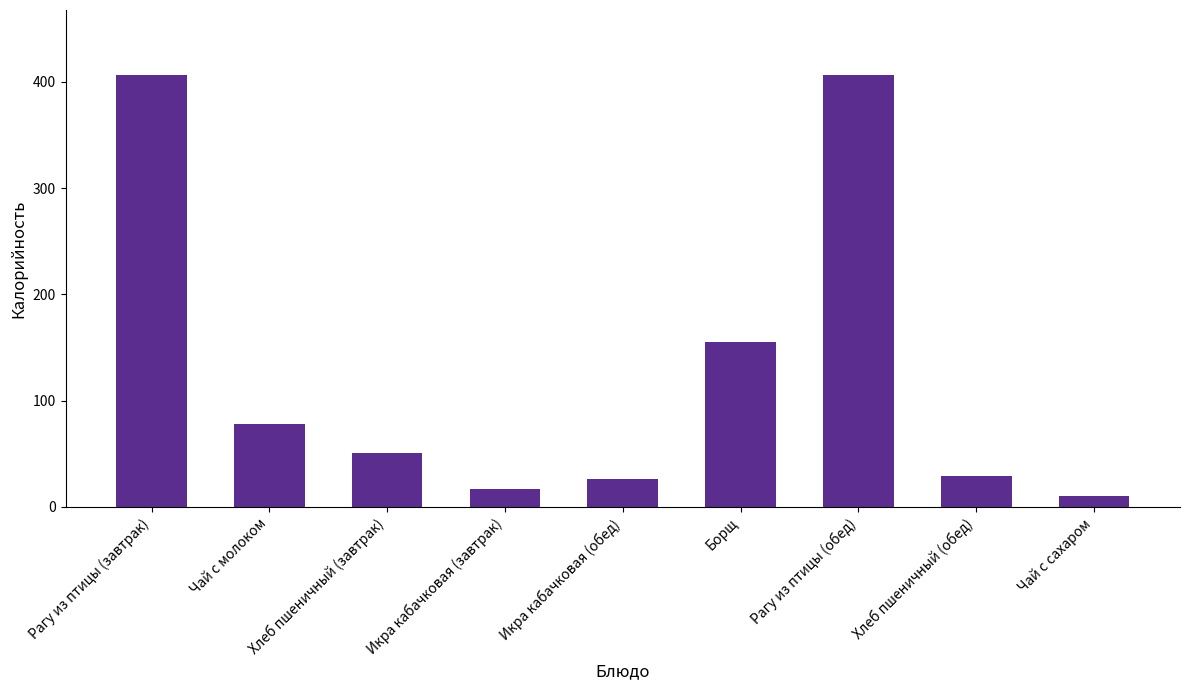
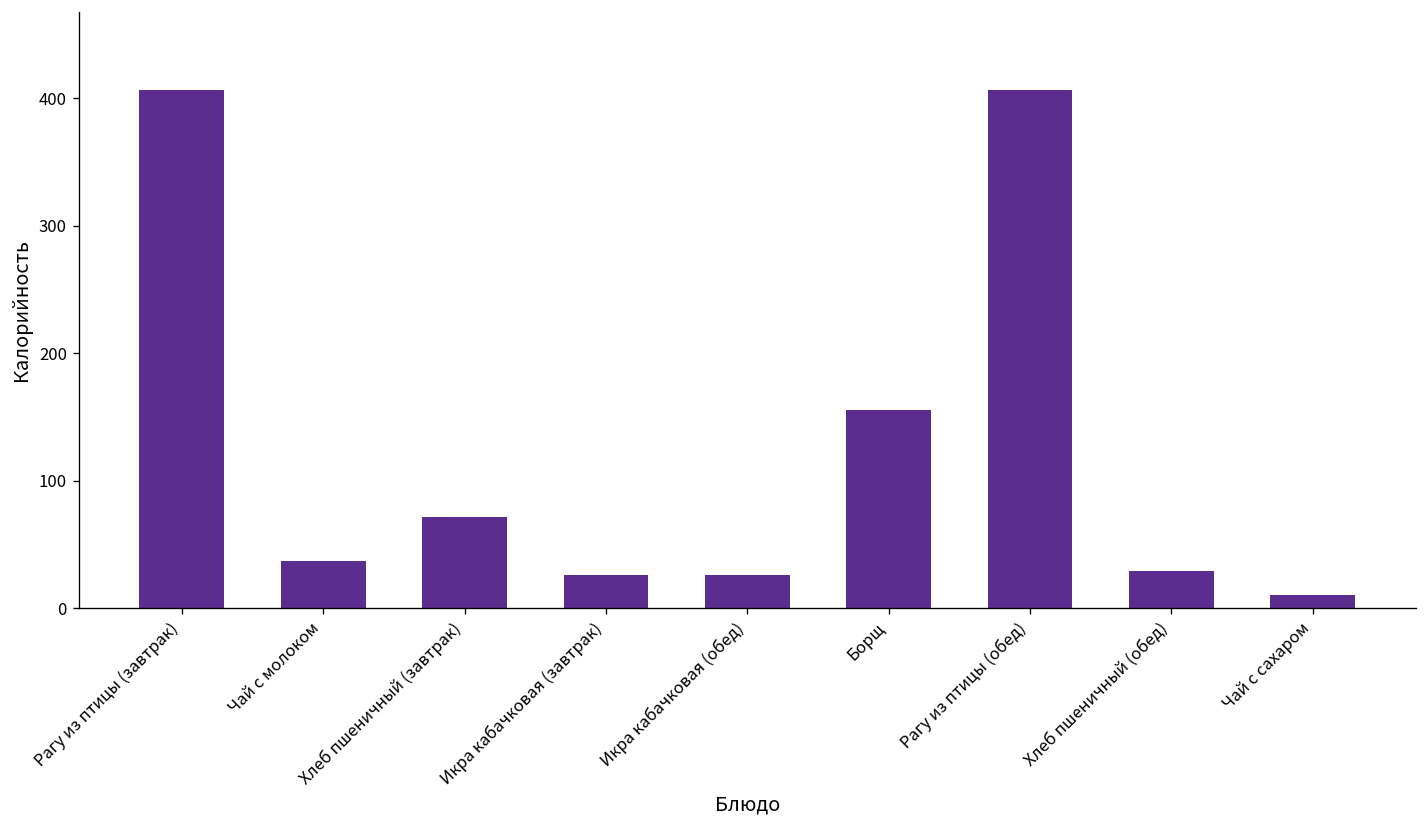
Чай с молоком: 78 -> 37
Хлеб пшеничный (завтрак): 51 -> 72
Икра кабачковая (завтрак): 17 -> 27
